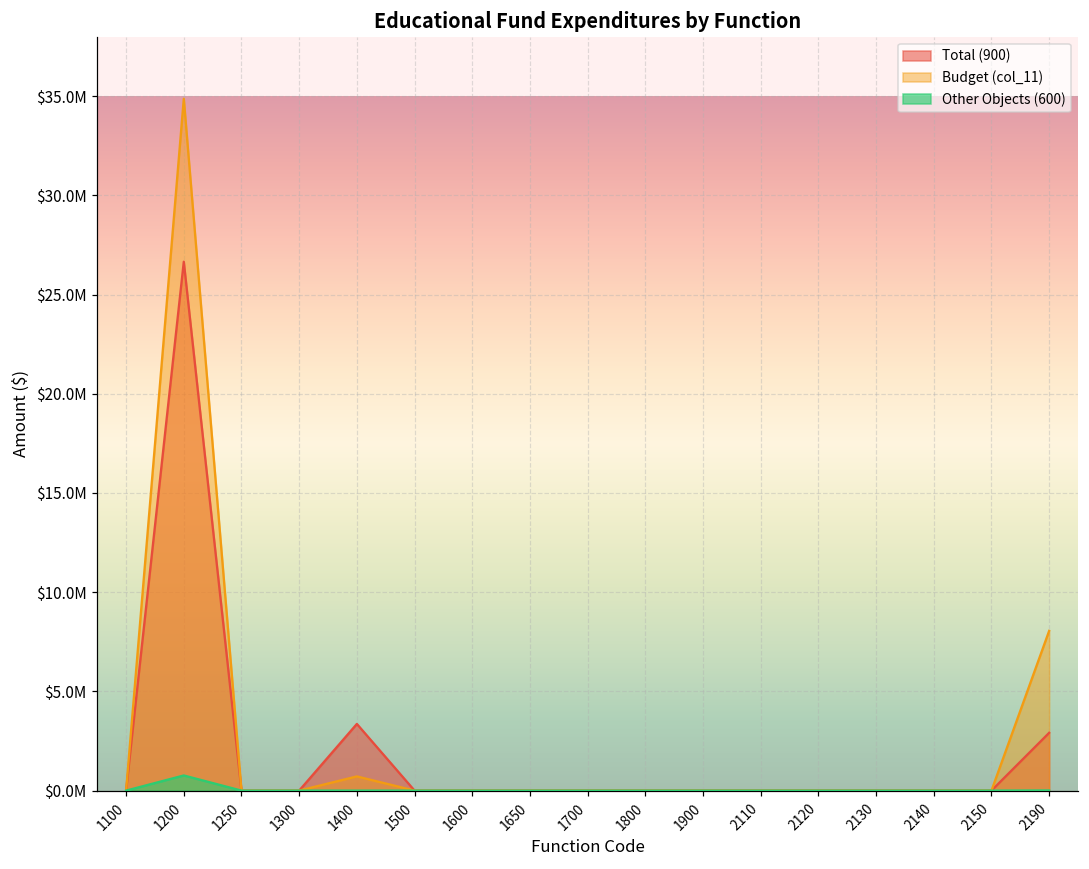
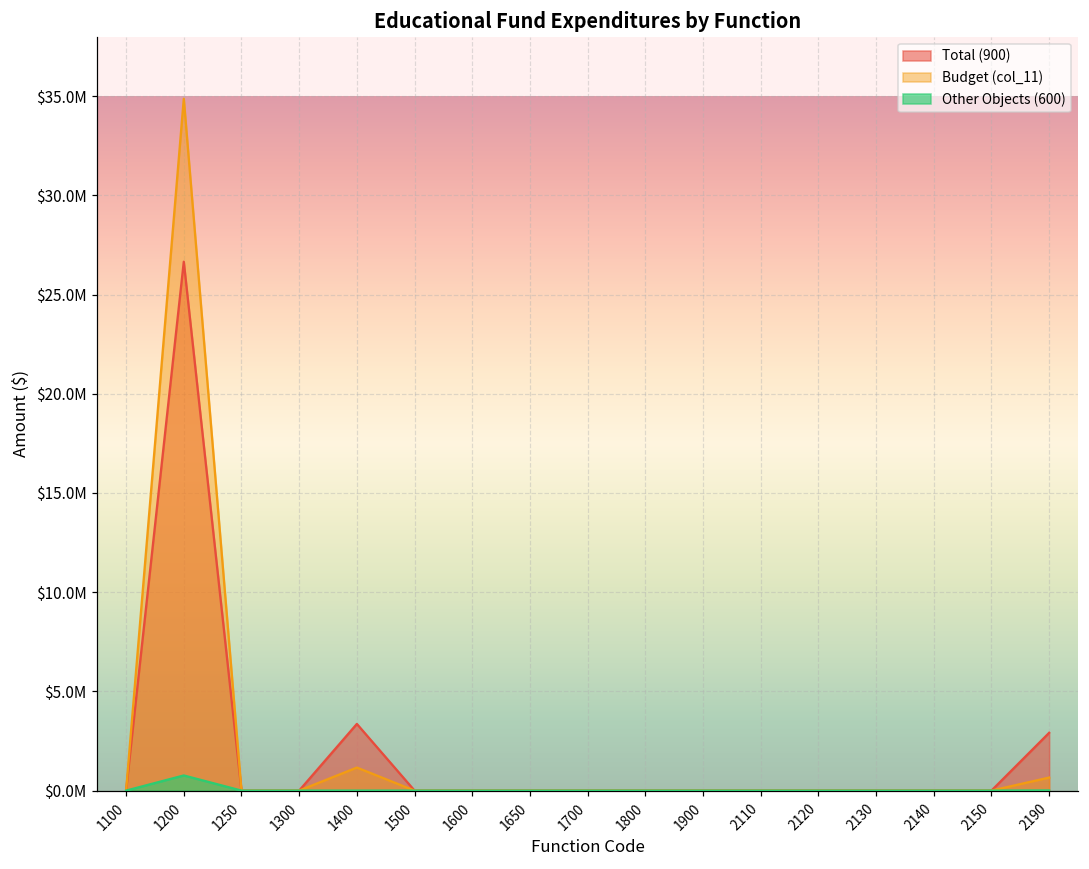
Budget (col_11), 1400: $700000 -> $1200000
Budget (col_11), 2190: $8100000 -> $700000
